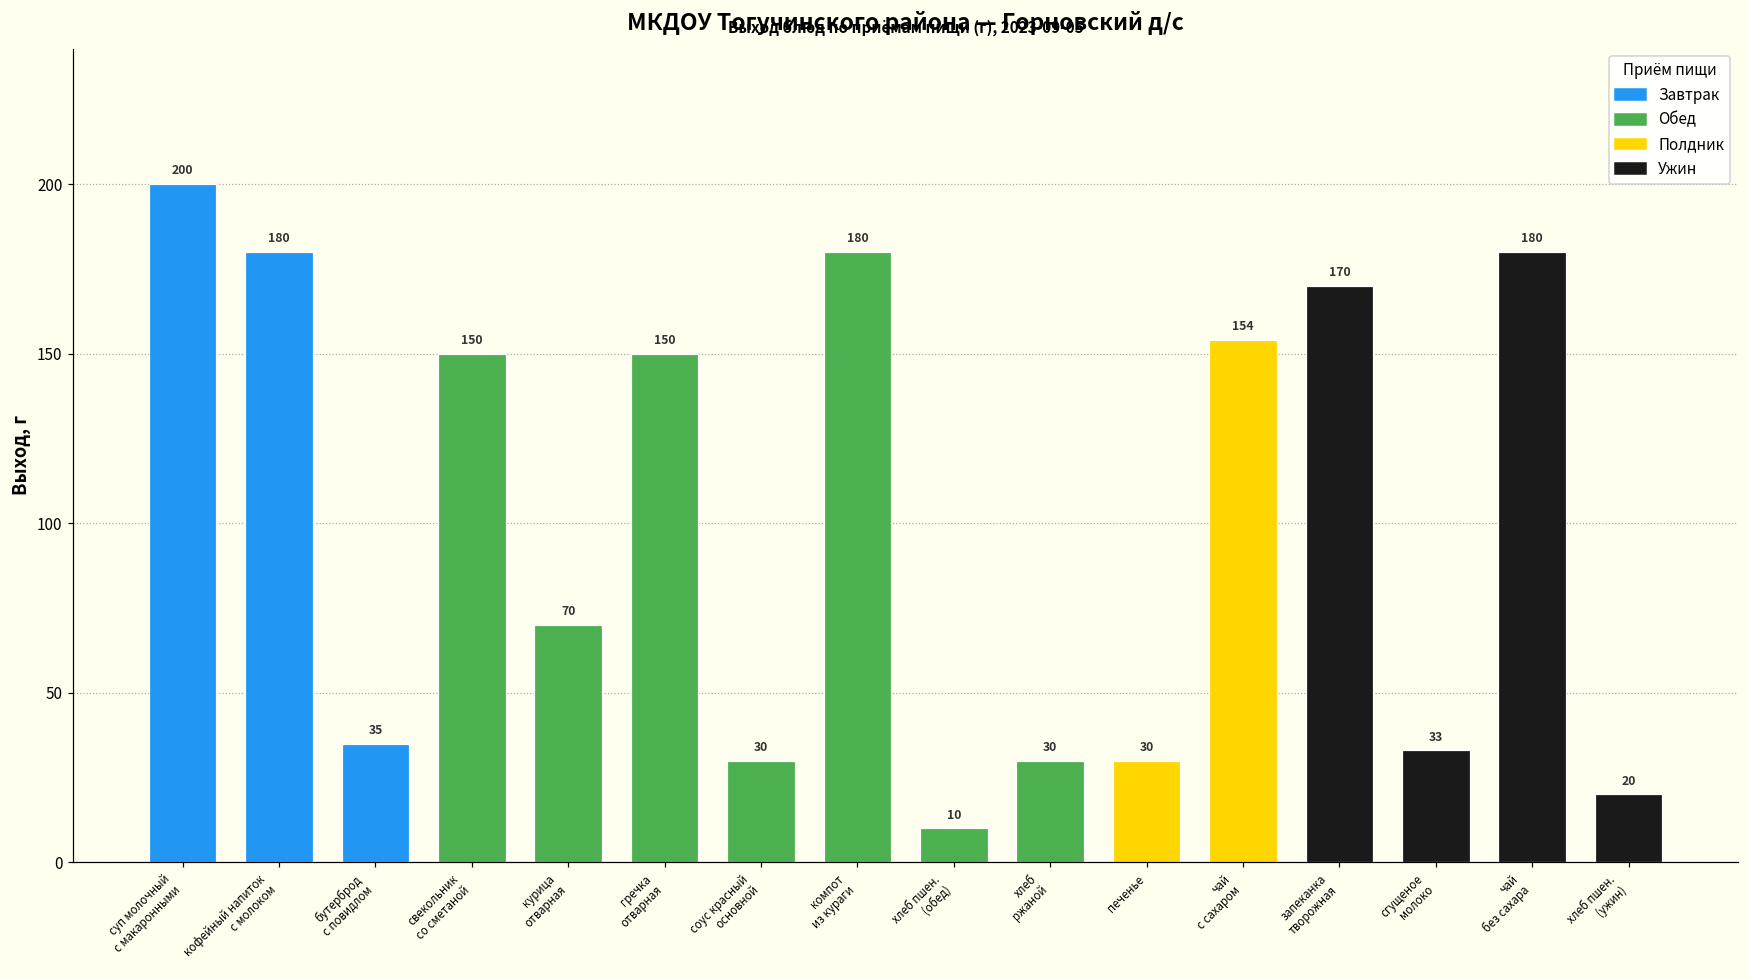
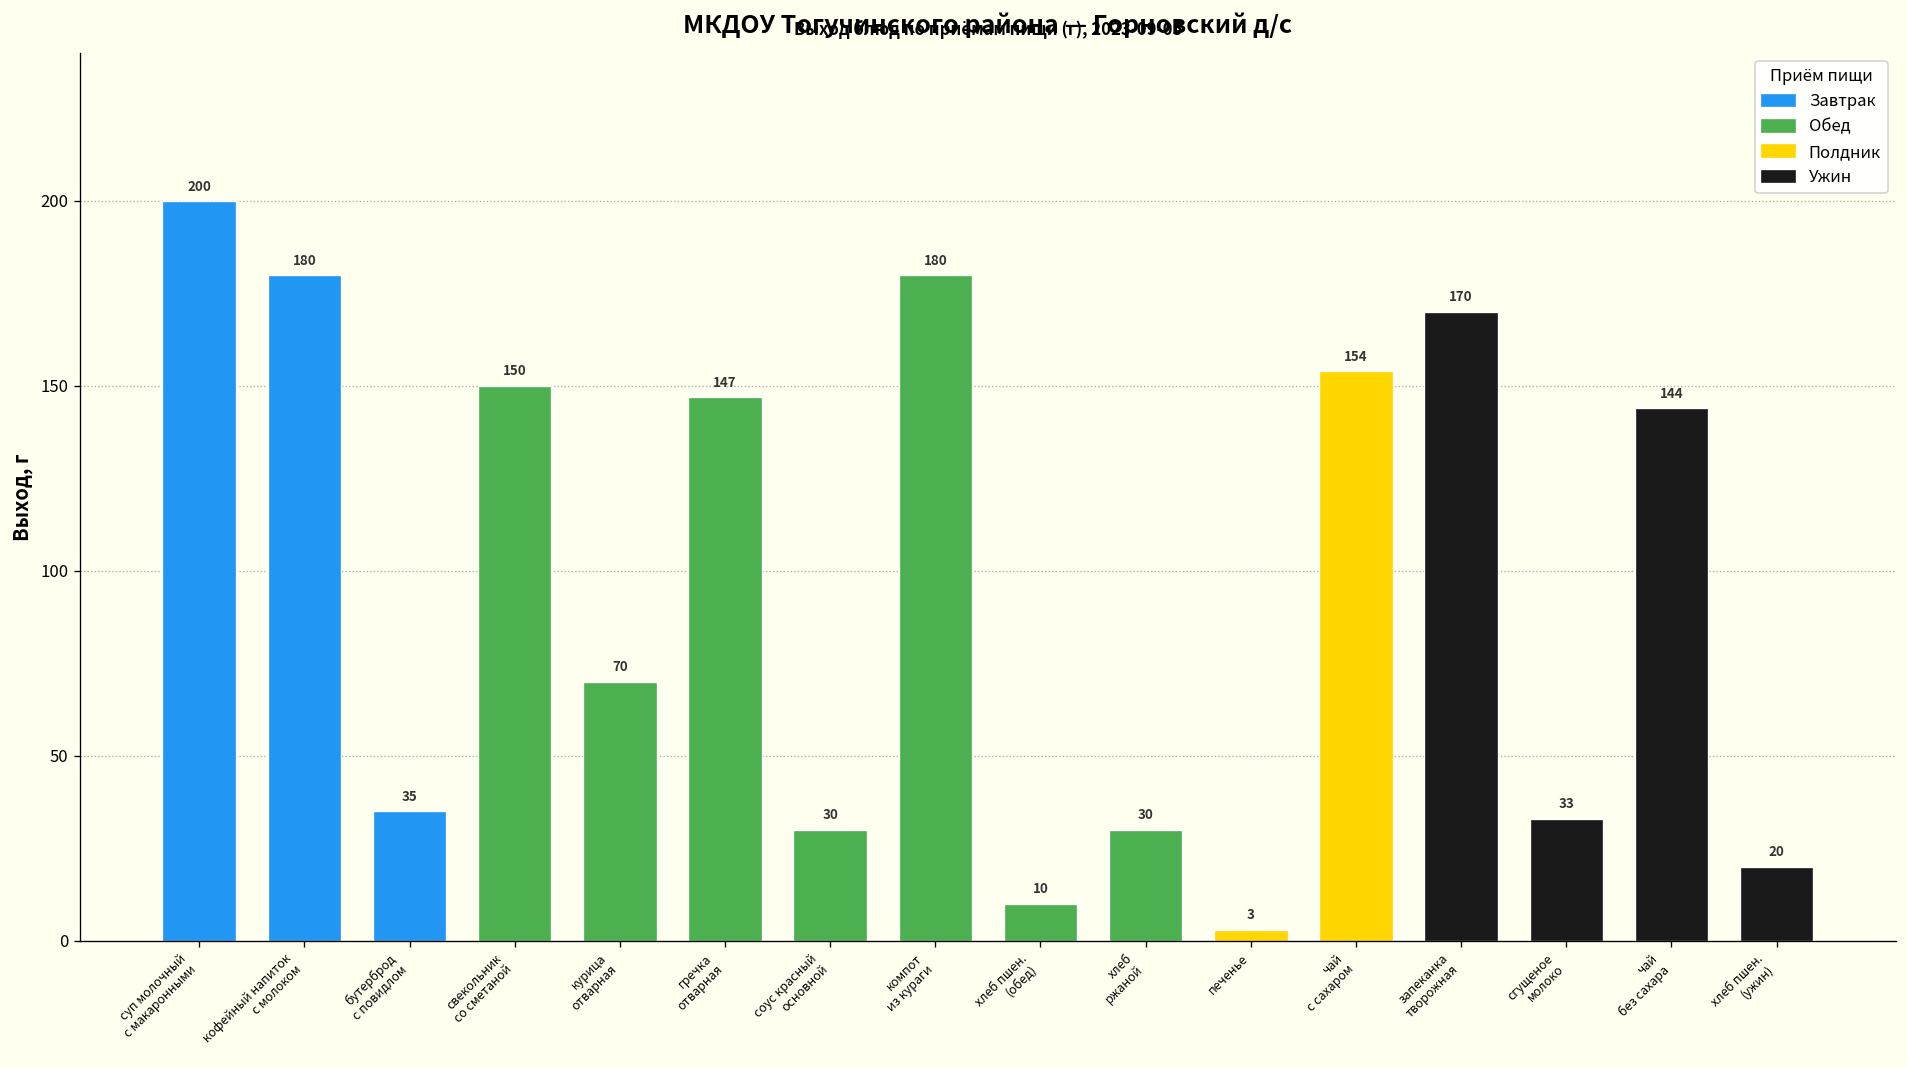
гречка отварная: 150 -> 147
печенье: 30 -> 3
чай без сахара: 180 -> 144
